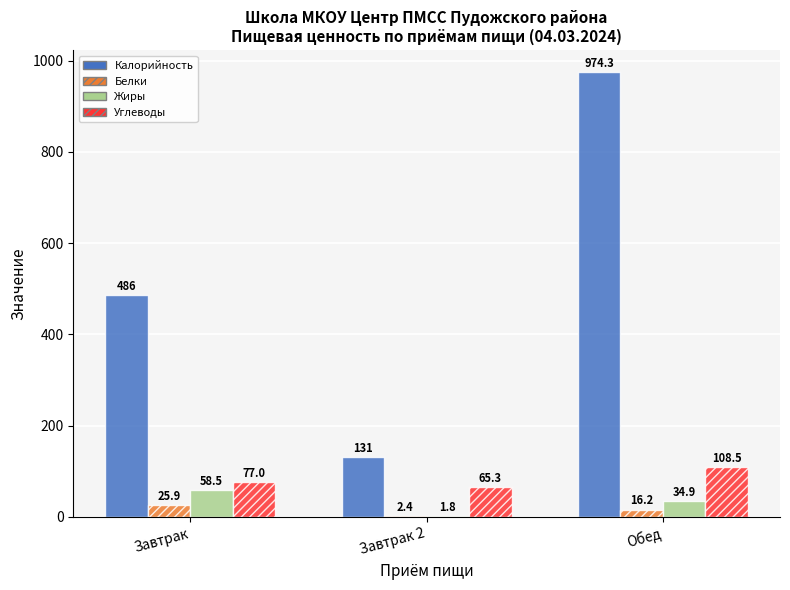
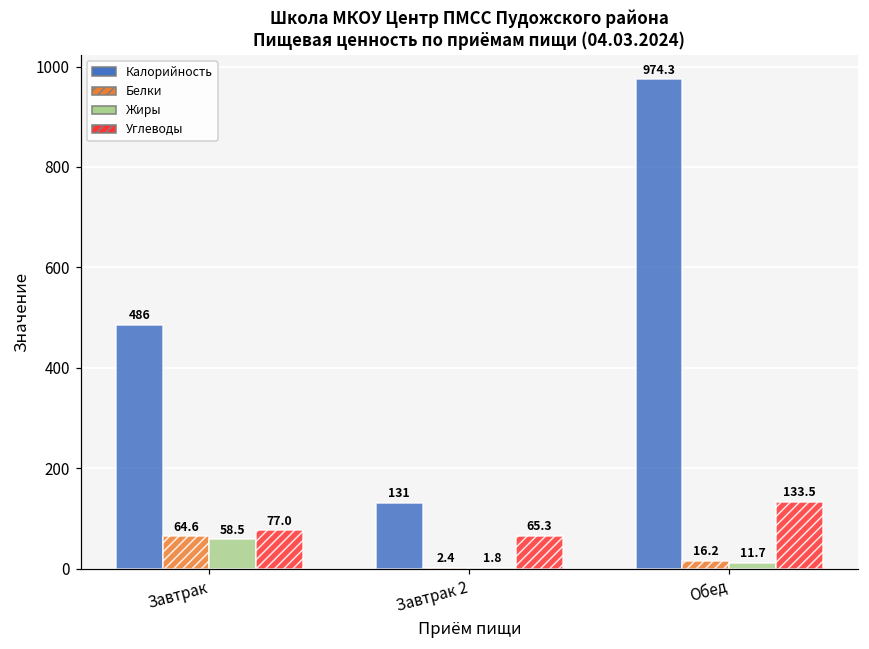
Белки, Завтрак: 25.9 -> 64.6
Жиры, Обед: 34.9 -> 11.7
Углеводы, Обед: 108.5 -> 133.5
